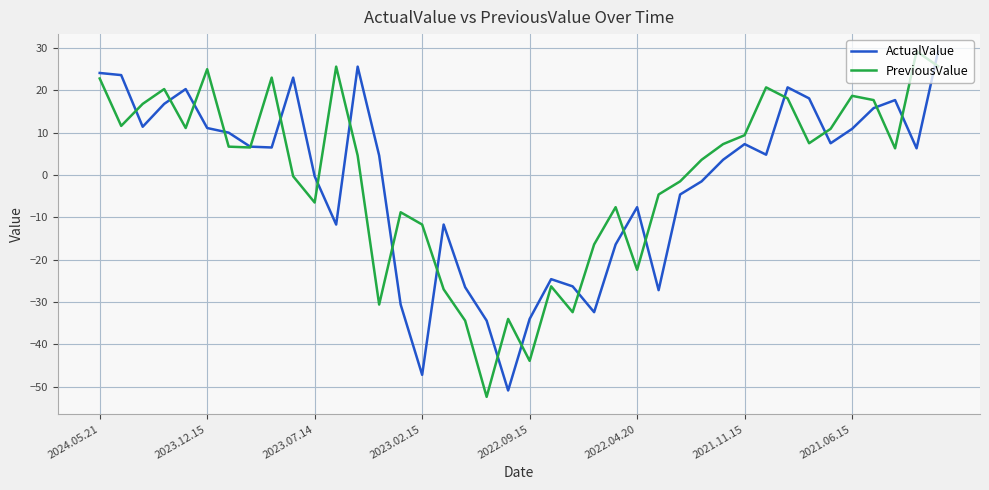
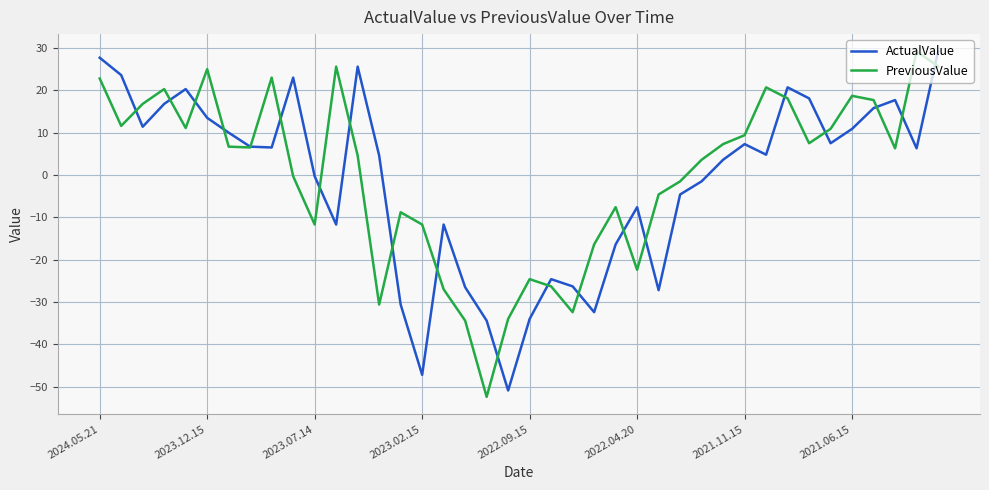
ActualValue, 2024.05.21: 24 -> 28
ActualValue, 2023.12.15: 11 -> 14
PreviousValue, 2023.07.14: -7 -> -12
PreviousValue, 2022.09.15: -44 -> -25
